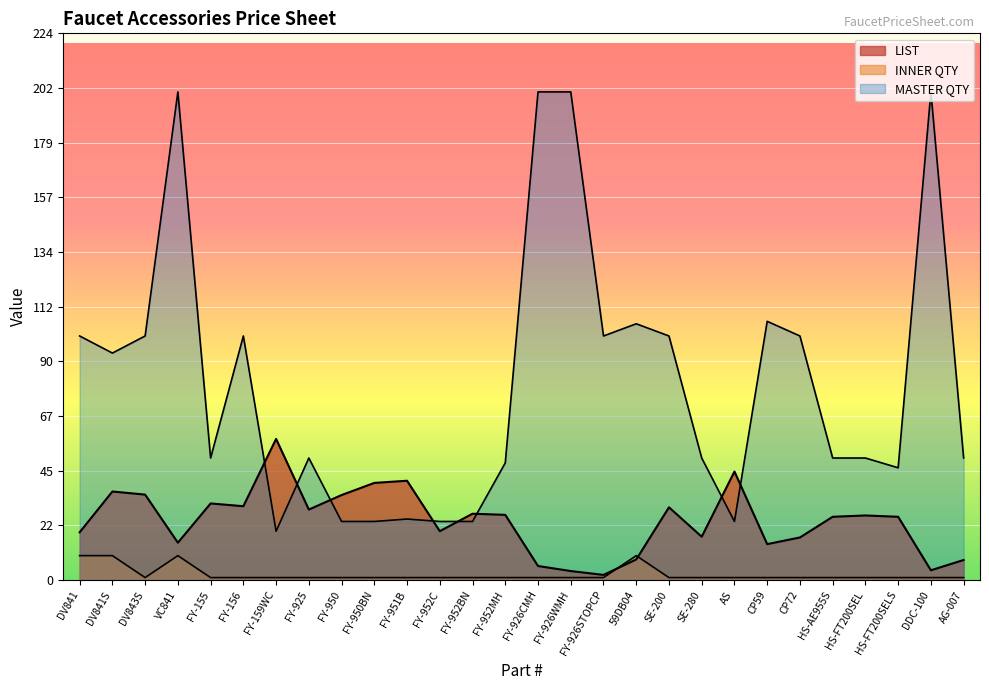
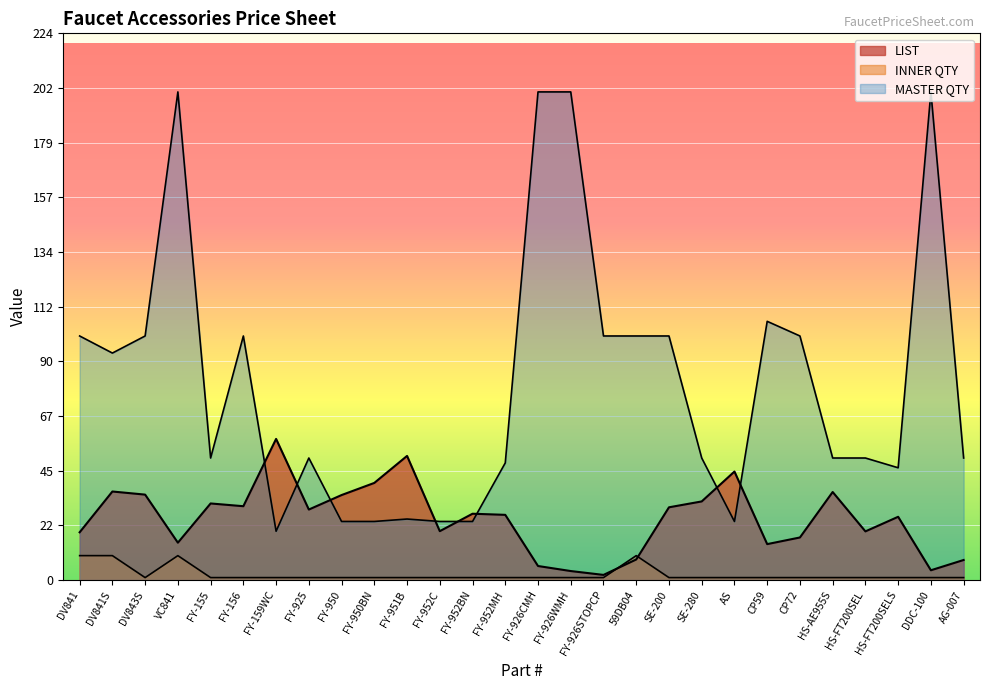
LIST, FY-951B: 41 -> 51
MASTER QTY, 59DB04: 105 -> 100
LIST, SE-280: 18 -> 32
LIST, HS-AE955S: 26 -> 36
LIST, HS-FT200SEL: 26 -> 20
